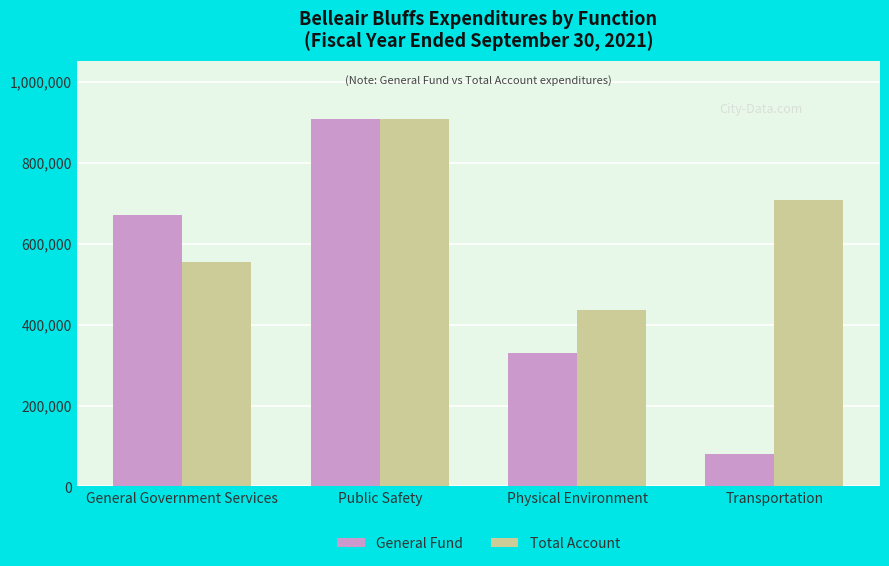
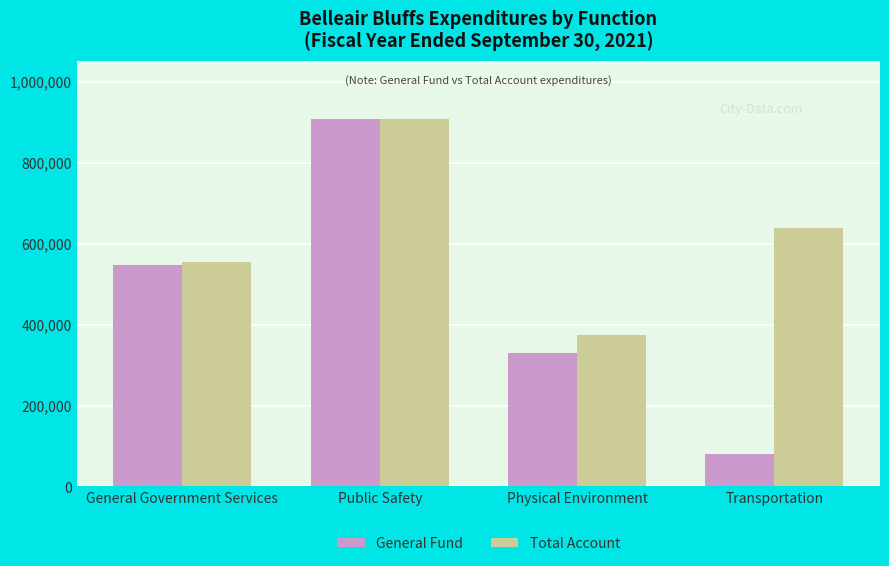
General Fund, General Government Services: 670,000 -> 550,000
Total Account, Physical Environment: 440,000 -> 370,000
Total Account, Transportation: 710,000 -> 640,000
